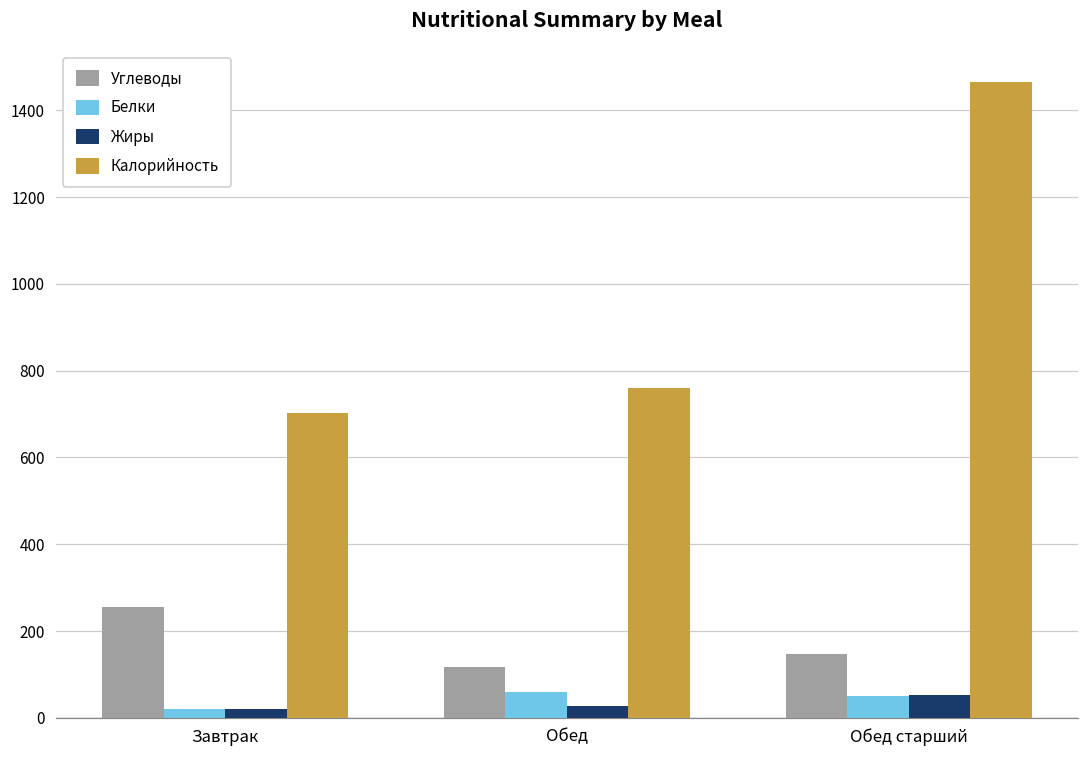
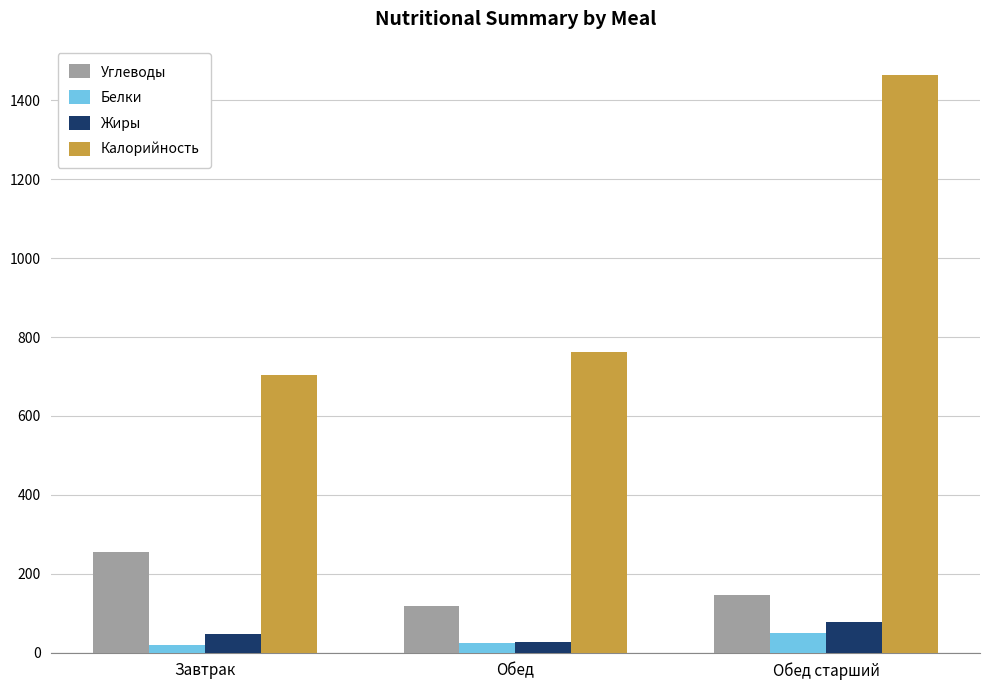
Жиры, Завтрак: 20 -> 50
Белки, Обед: 60 -> 30
Жиры, Обед старший: 50 -> 80
